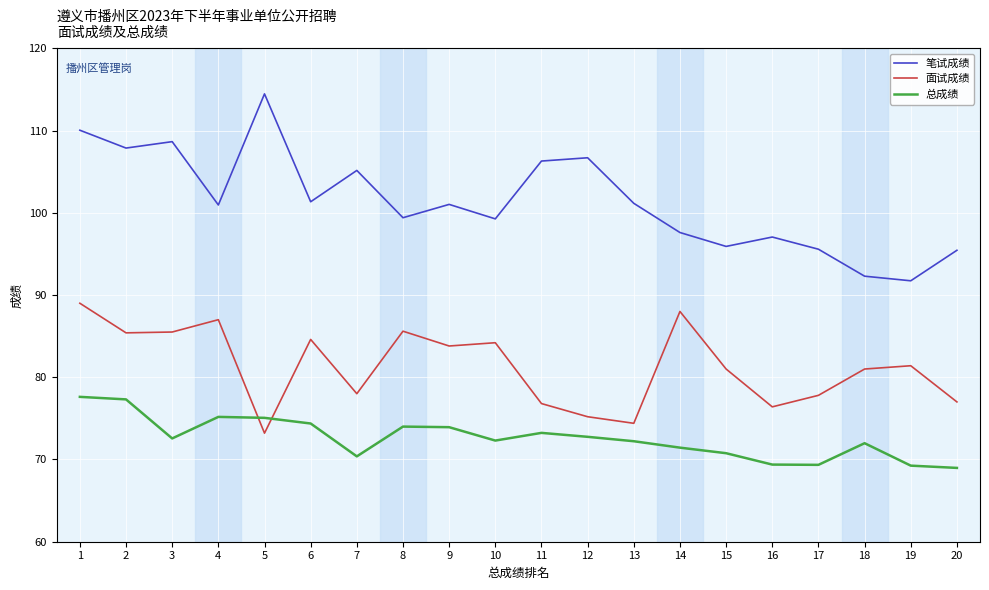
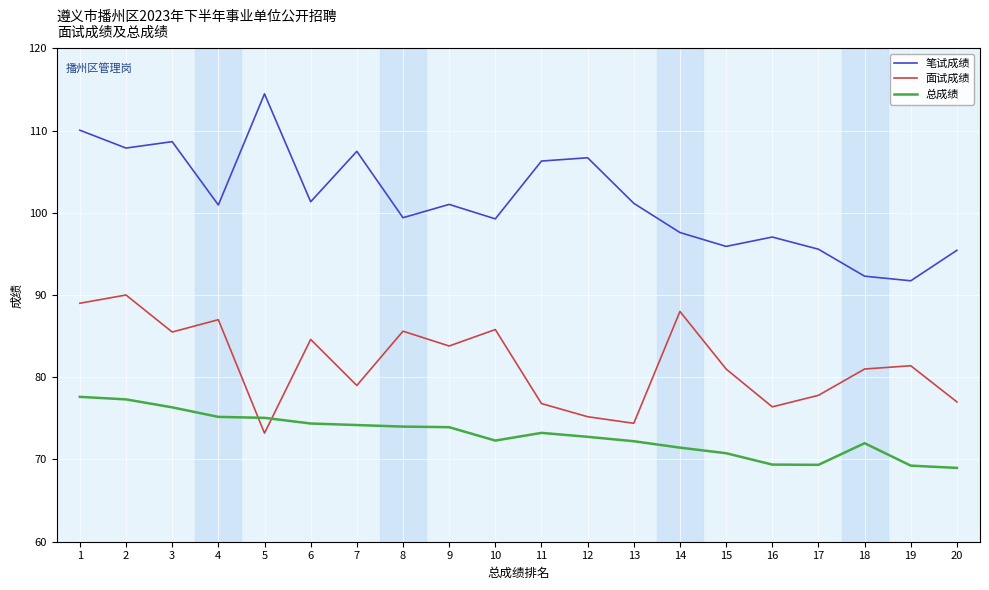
面试成绩, 2: 85 -> 90
总成绩, 3: 73 -> 76
笔试成绩, 7: 105 -> 107
面试成绩, 7: 78 -> 79
总成绩, 7: 70 -> 74
面试成绩, 10: 84 -> 86
